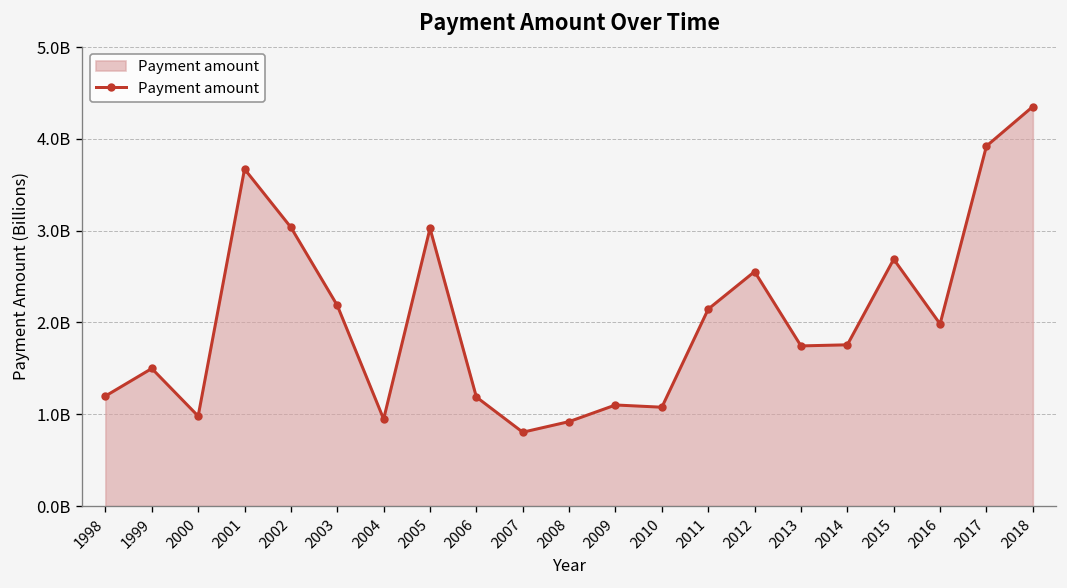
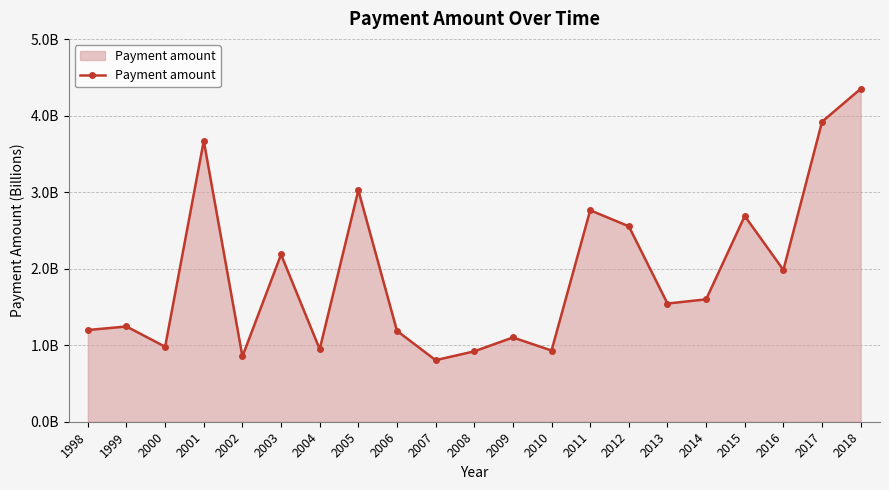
1999: 1500000000 -> 1200000000
2002: 3000000000 -> 900000000
2010: 1100000000 -> 900000000
2011: 2100000000 -> 2800000000
2013: 1700000000 -> 1500000000
2014: 1800000000 -> 1600000000
